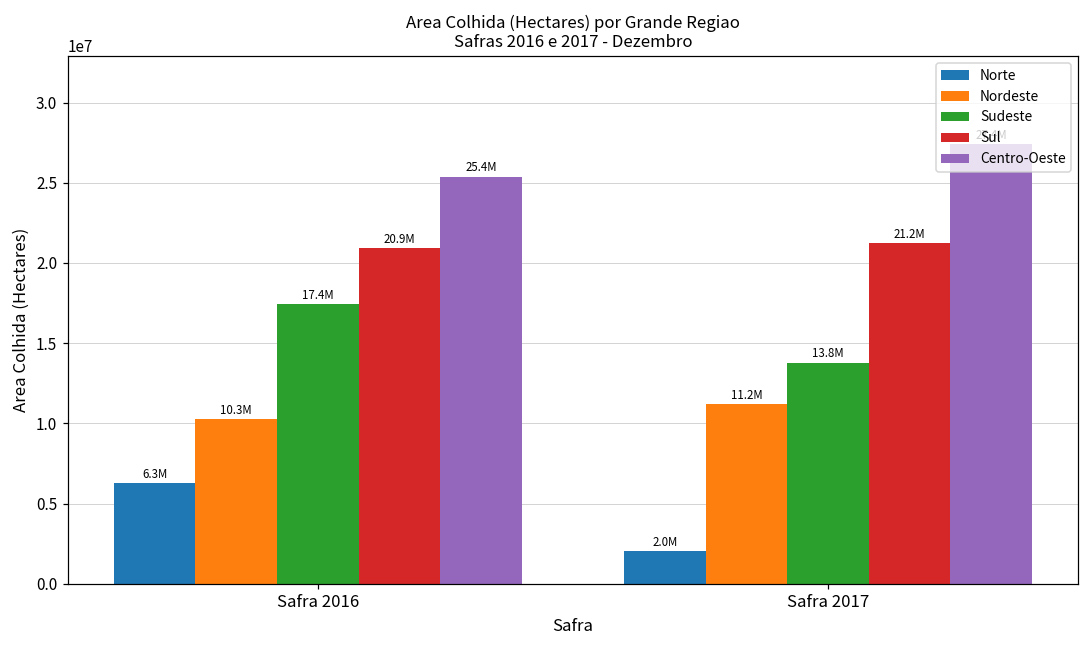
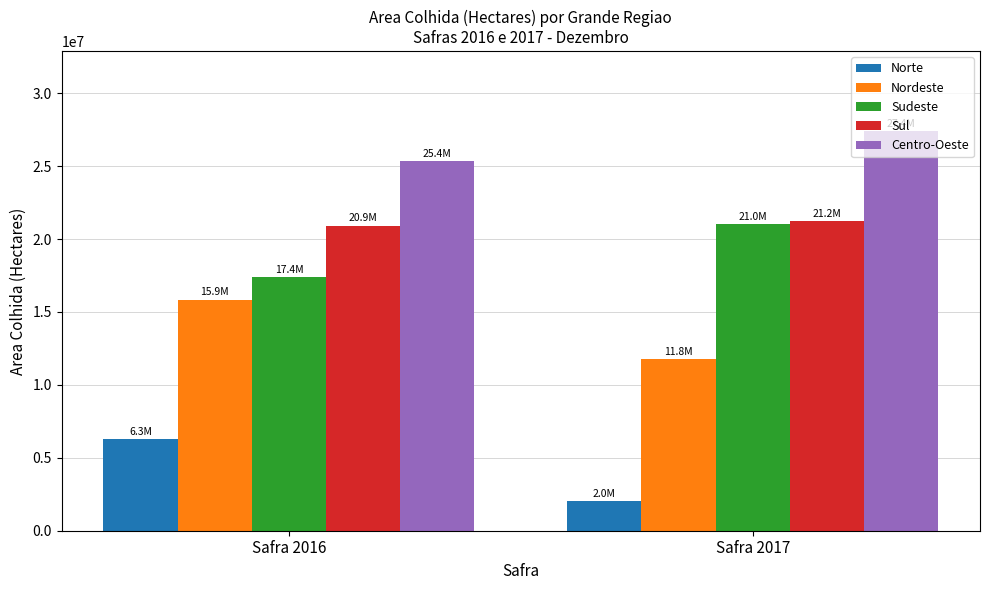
Nordeste, Safra 2016: 10.3M -> 15.9M
Nordeste, Safra 2017: 11.2M -> 11.8M
Sudeste, Safra 2017: 13.8M -> 21.0M
